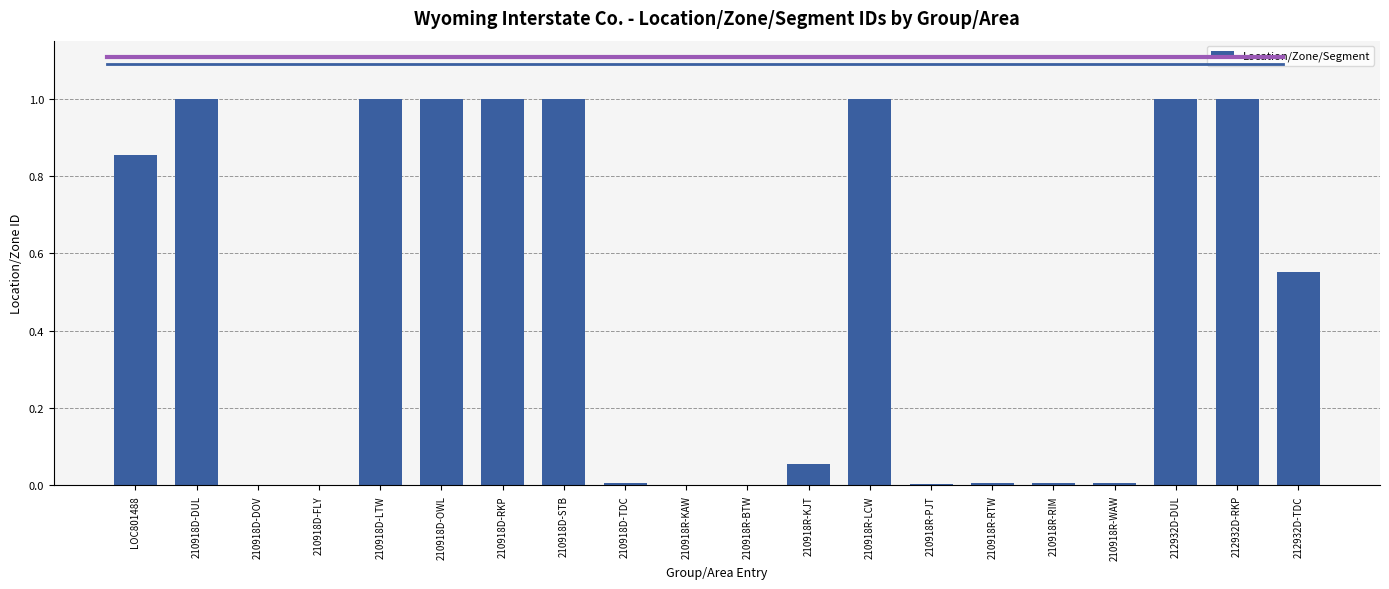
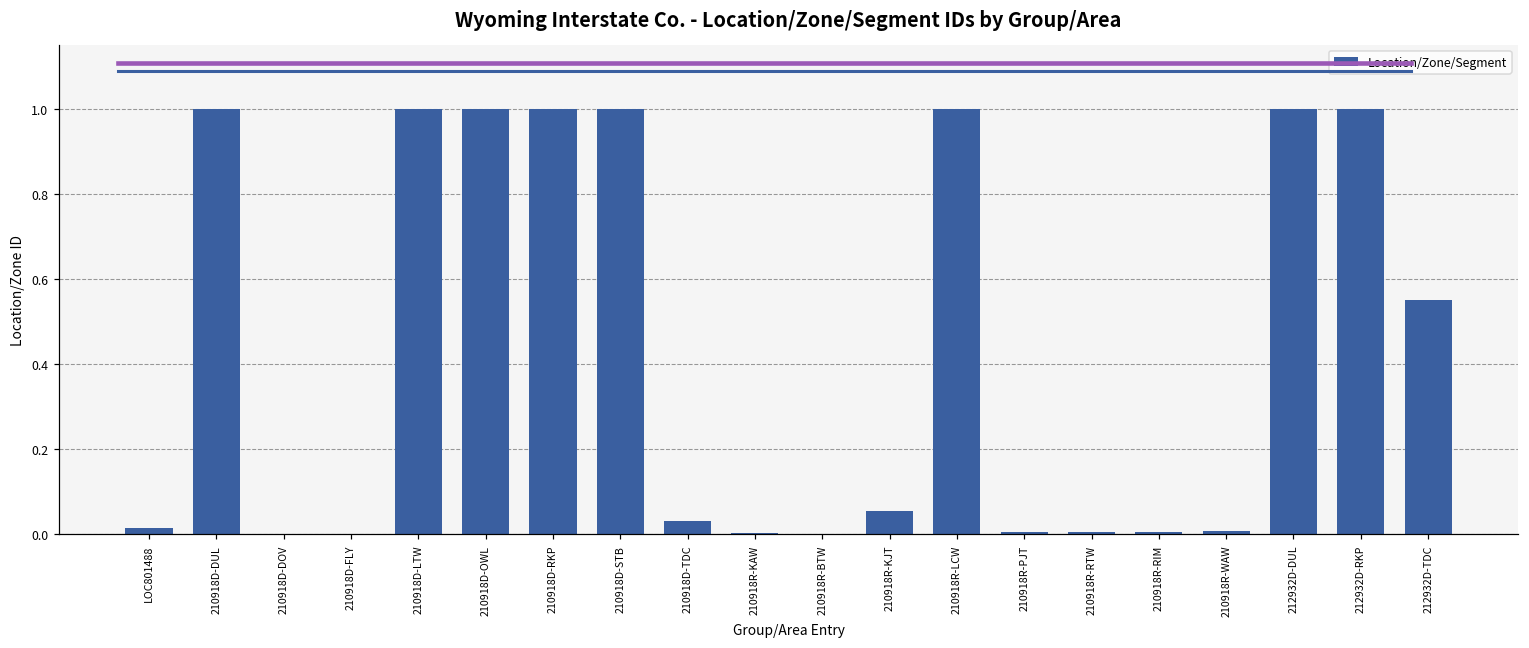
LOC801488: 0.85 -> 0.01
210918D-TDC: 0.01 -> 0.03
